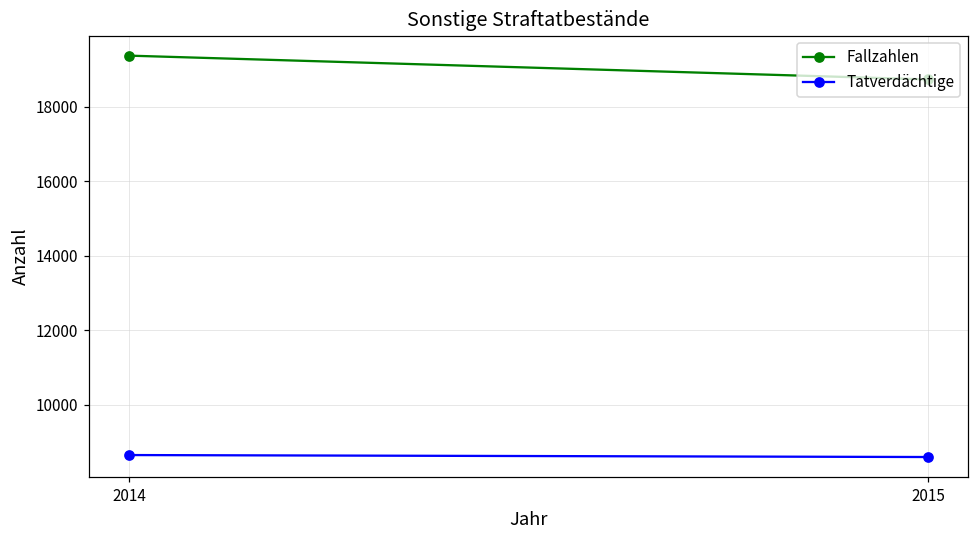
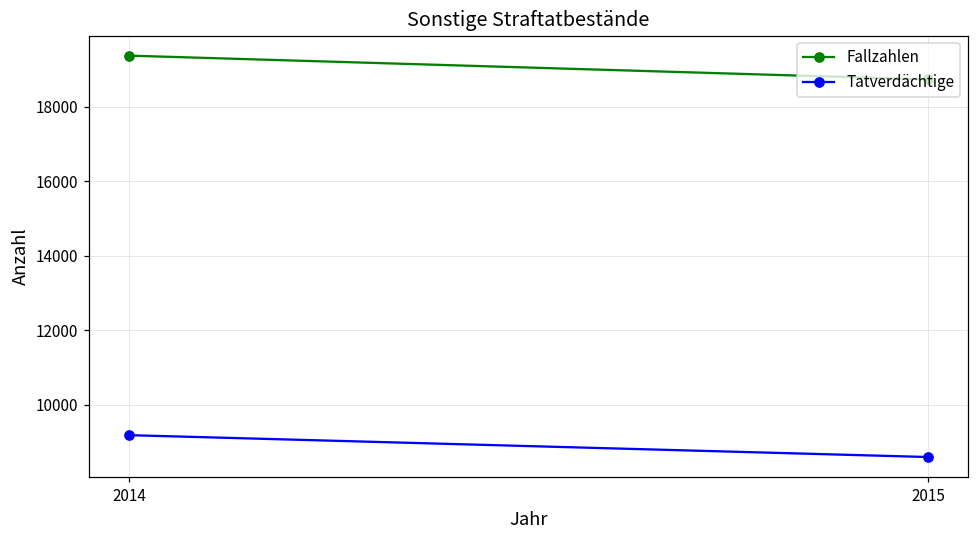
Tatverdächtige, 2014: 8600 -> 9200
